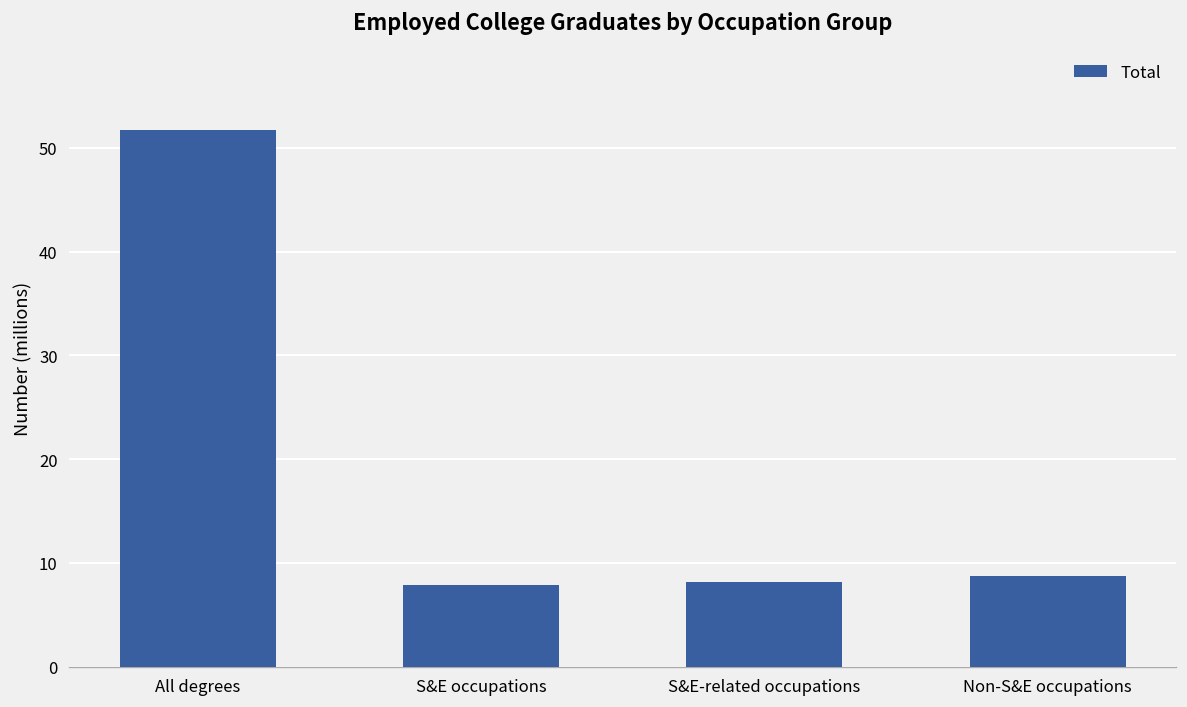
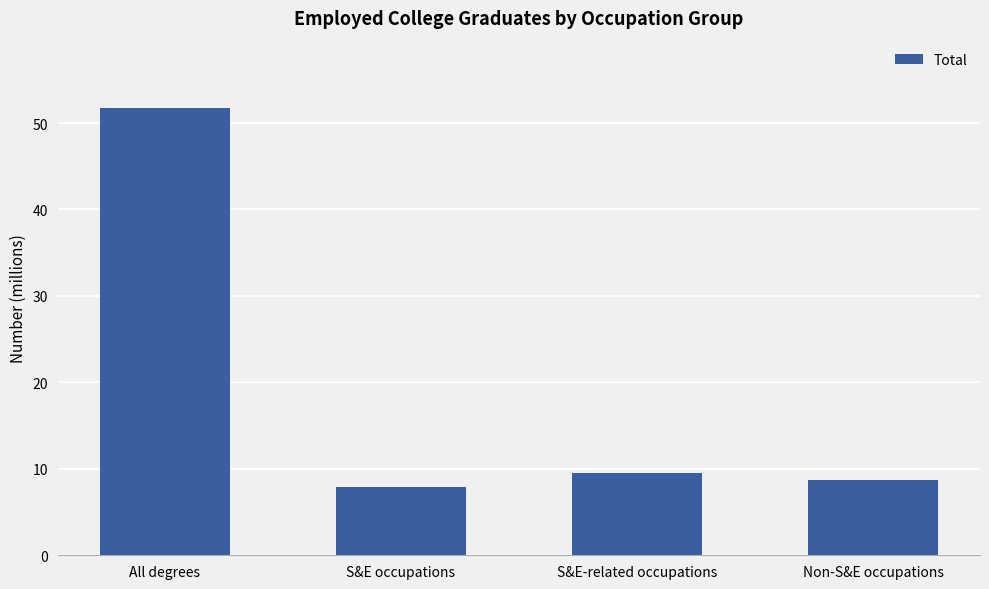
S&E-related occupations: 8 -> 10
